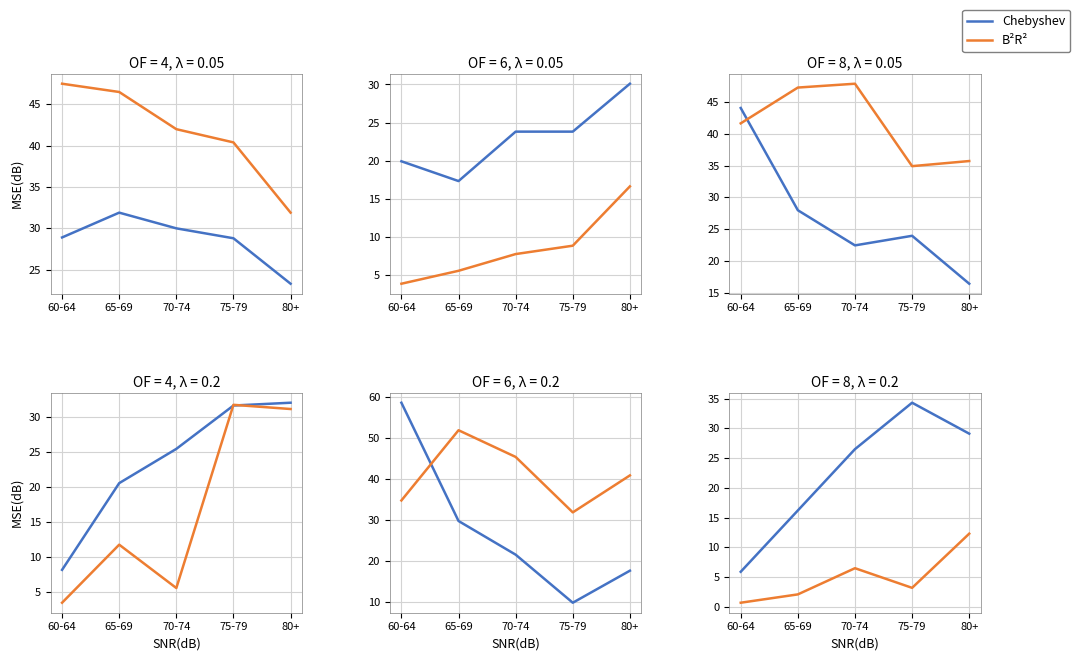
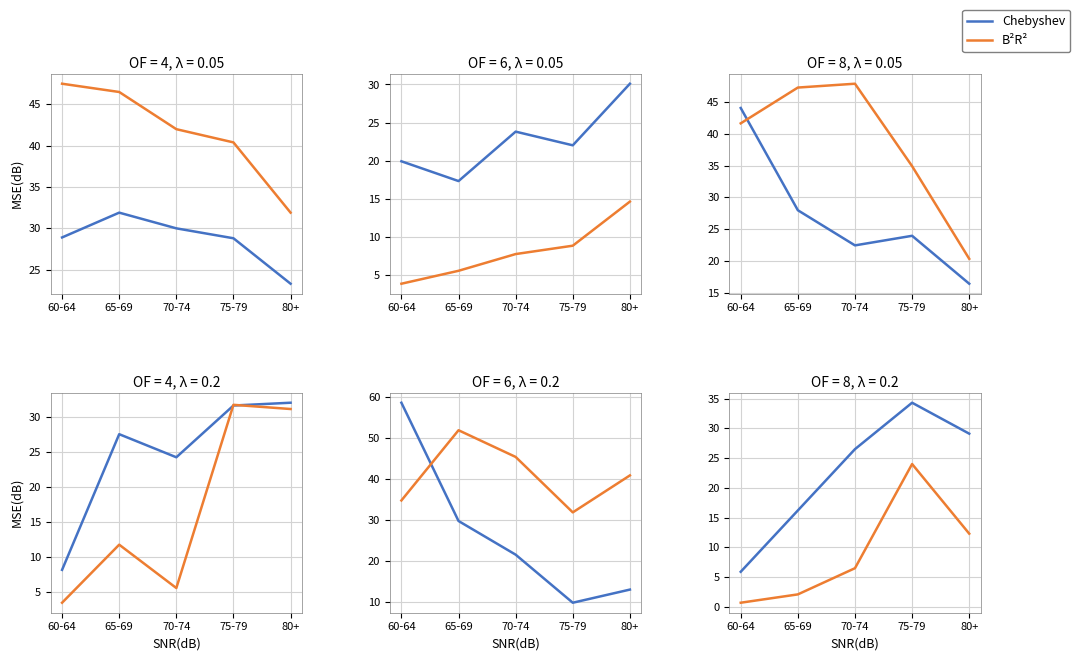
OF = 6, λ = 0.05, Chebyshev, 75-79: 24 -> 22
OF = 6, λ = 0.05, B²R², 80+: 17 -> 15
OF = 8, λ = 0.05, B²R², 80+: 36 -> 20
OF = 4, λ = 0.2, Chebyshev, 65-69: 21 -> 28
OF = 4, λ = 0.2, Chebyshev, 70-74: 25 -> 24
OF = 6, λ = 0.2, Chebyshev, 80+: 18 -> 13
OF = 8, λ = 0.2, B²R², 75-79: 3 -> 24
